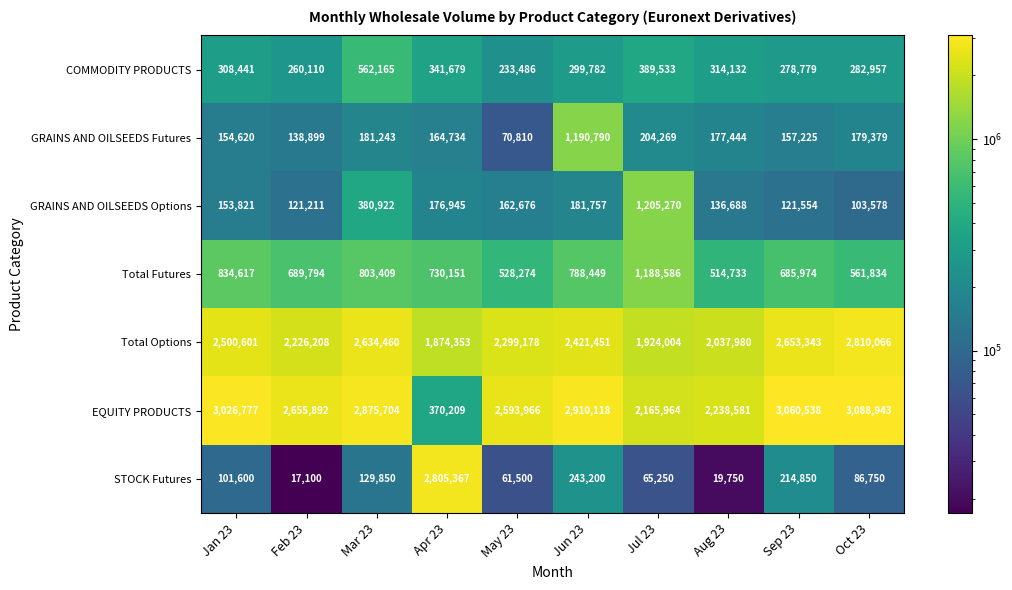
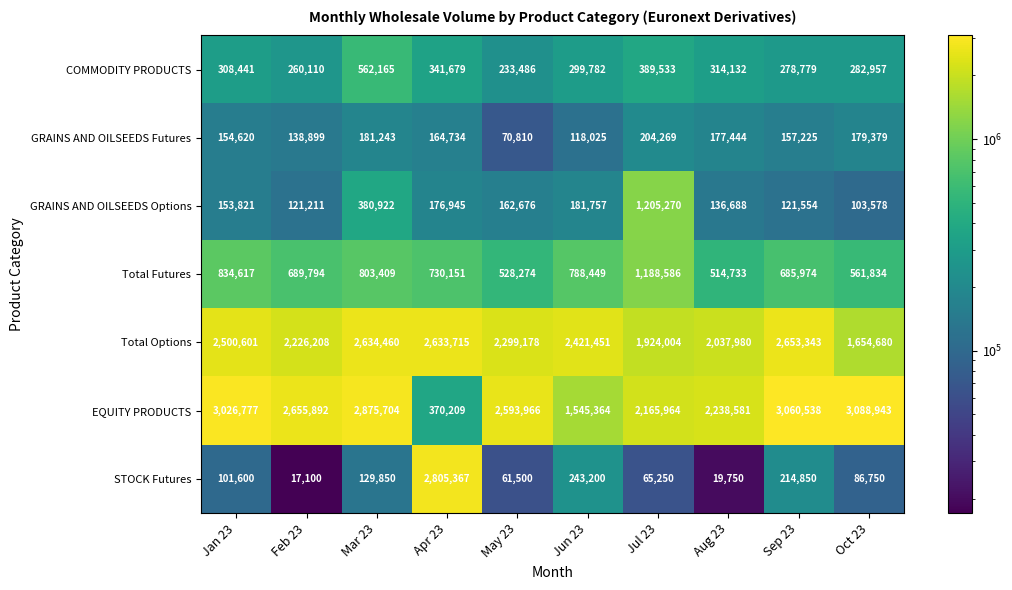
GRAINS AND OILSEEDS Futures, Jun 23: 1,190,790 -> 118,025
Total Options, Apr 23: 1,874,353 -> 2,633,715
Total Options, Oct 23: 2,810,066 -> 1,654,680
EQUITY PRODUCTS, Jun 23: 2,910,118 -> 1,545,364
